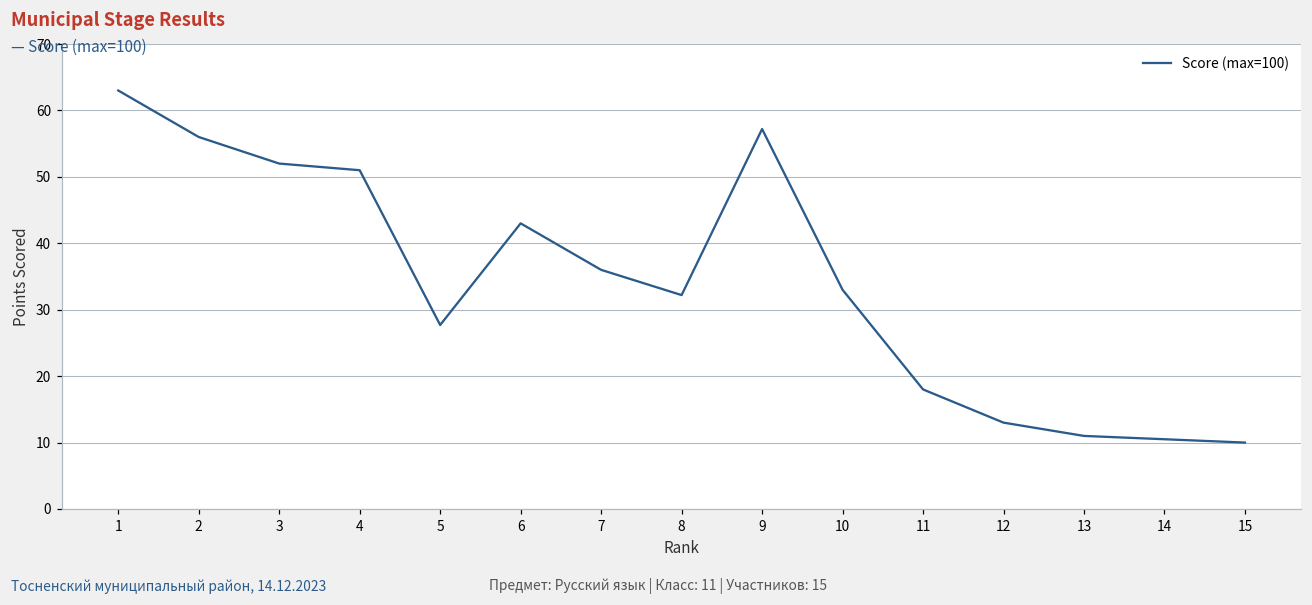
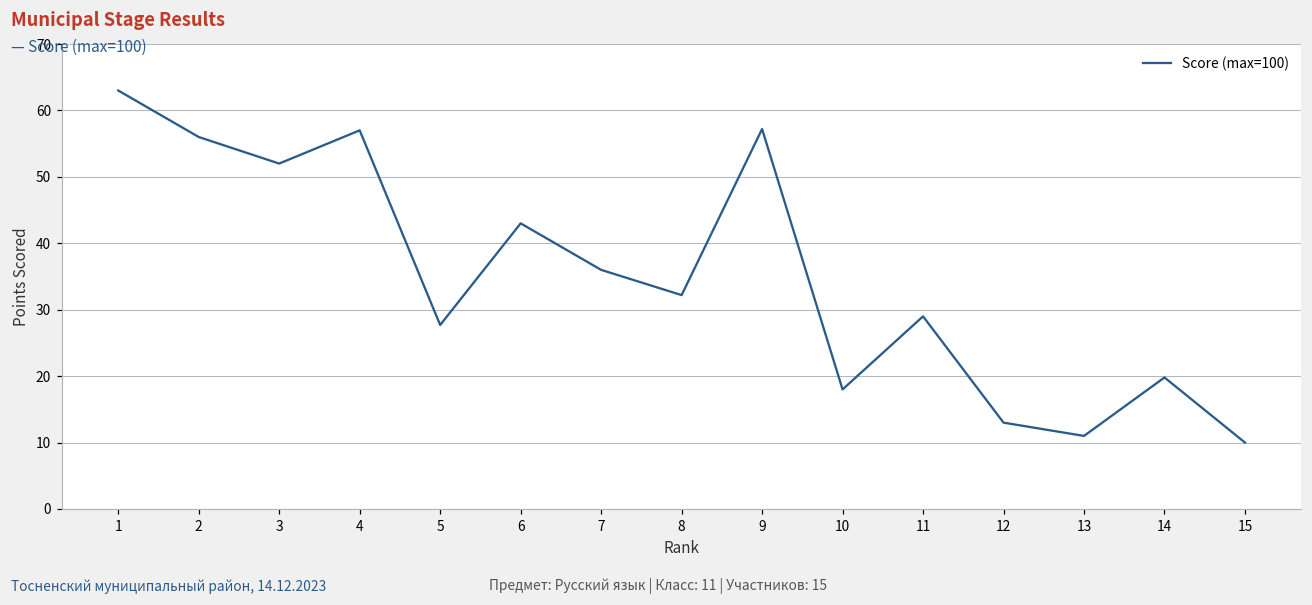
4: 51 -> 57
10: 33 -> 18
11: 18 -> 29
14: 11 -> 20
